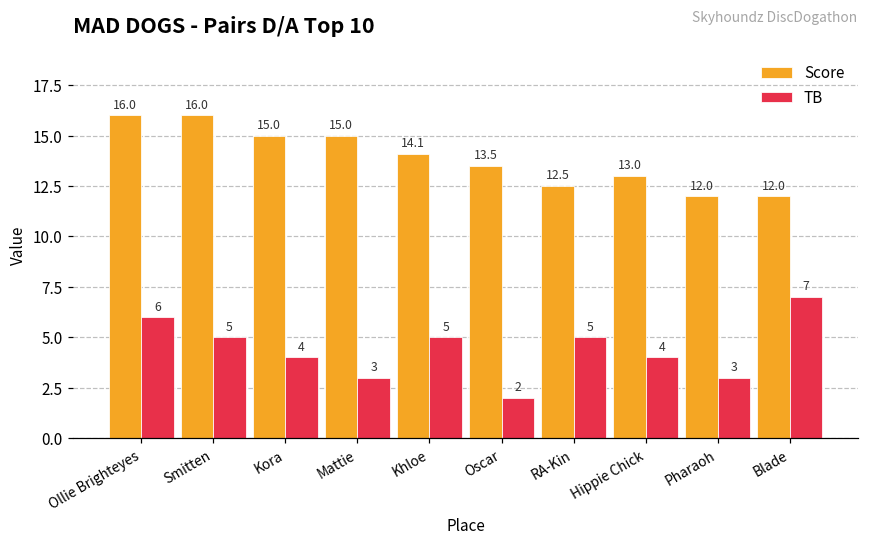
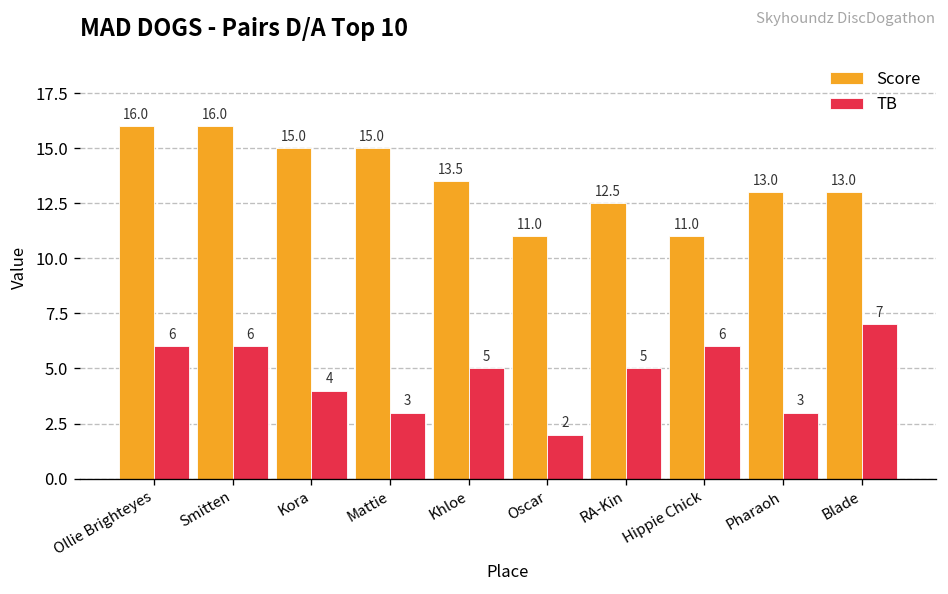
TB, Smitten: 5 -> 6
Score, Khloe: 14.1 -> 13.5
Score, Oscar: 13.5 -> 11.0
Score, Hippie Chick: 13.0 -> 11.0
TB, Hippie Chick: 4 -> 6
Score, Pharaoh: 12.0 -> 13.0
Score, Blade: 12.0 -> 13.0
